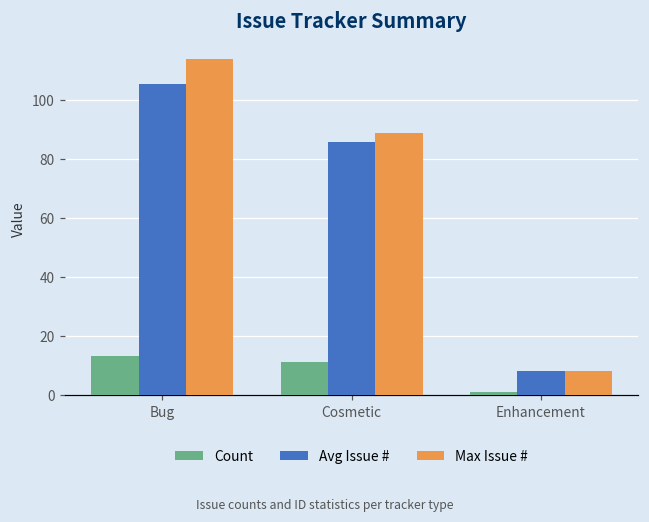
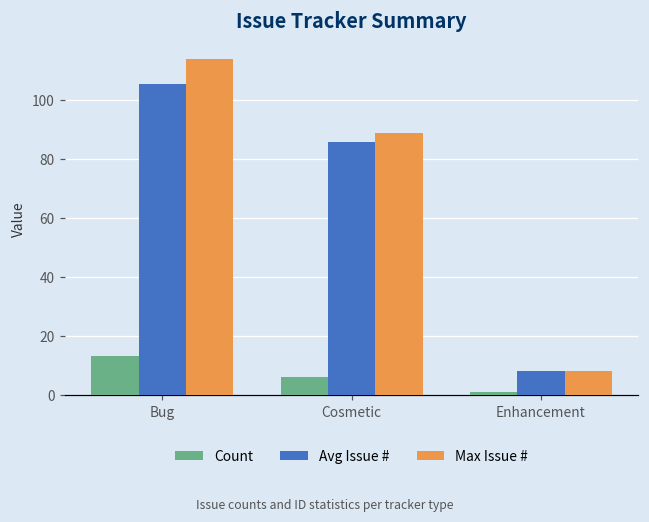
Count, Cosmetic: 11 -> 6
